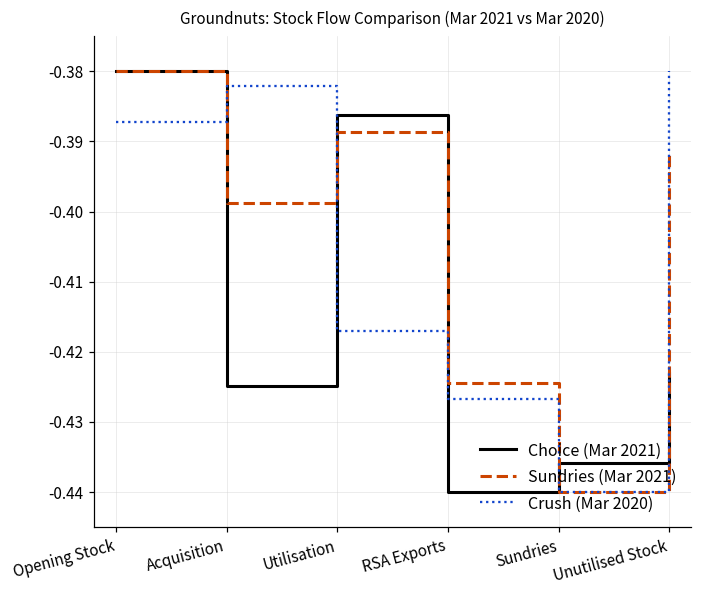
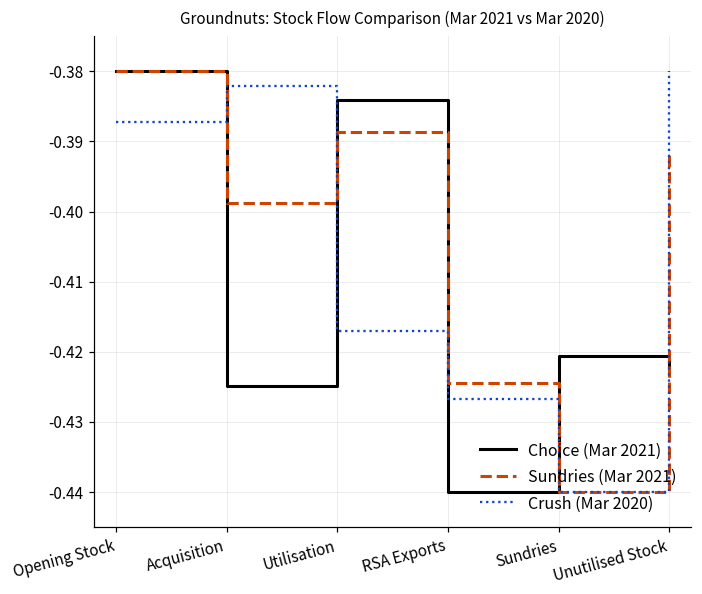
Choice (Mar 2021), Utilisation: -0.386 -> -0.384
Choice (Mar 2021), Sundries: -0.436 -> -0.421
